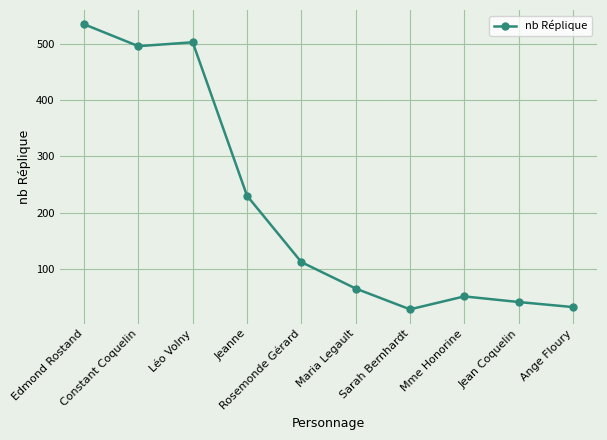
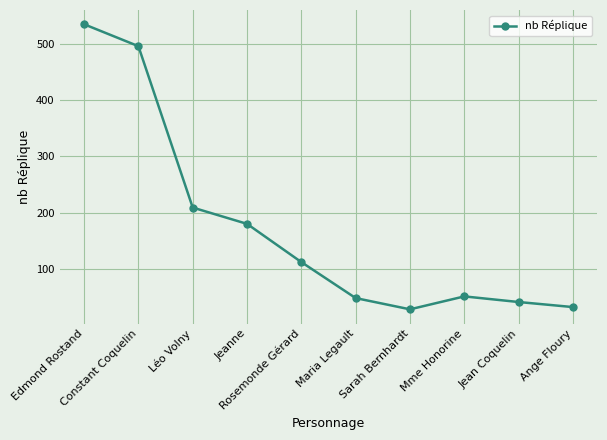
Léo Volny: 500 -> 210
Jeanne: 230 -> 180
Maria Legault: 70 -> 50
